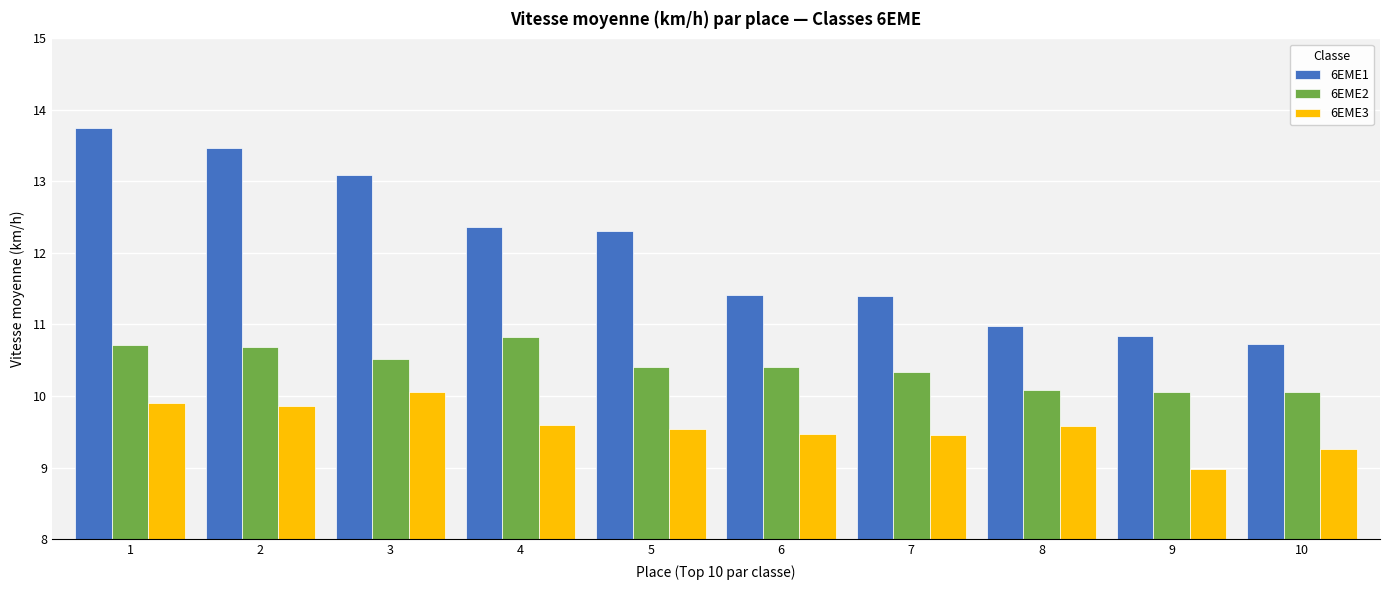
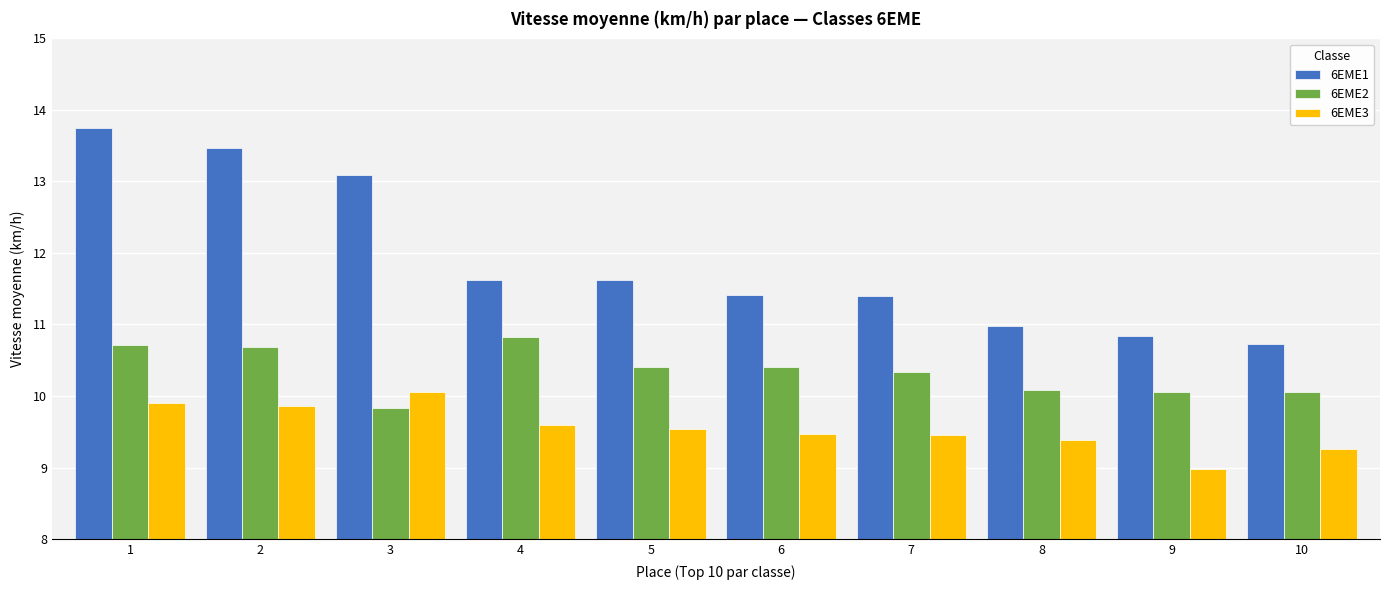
6EME2, 3: 10.5 -> 9.8
6EME1, 4: 12.4 -> 11.6
6EME1, 5: 12.3 -> 11.6
6EME3, 8: 9.6 -> 9.4
